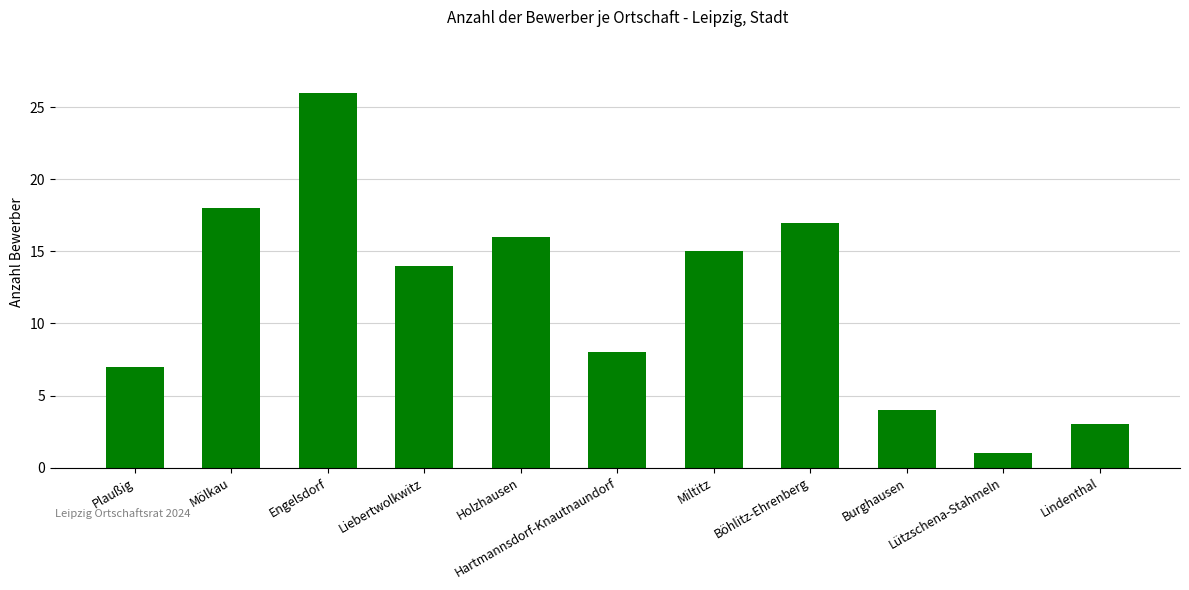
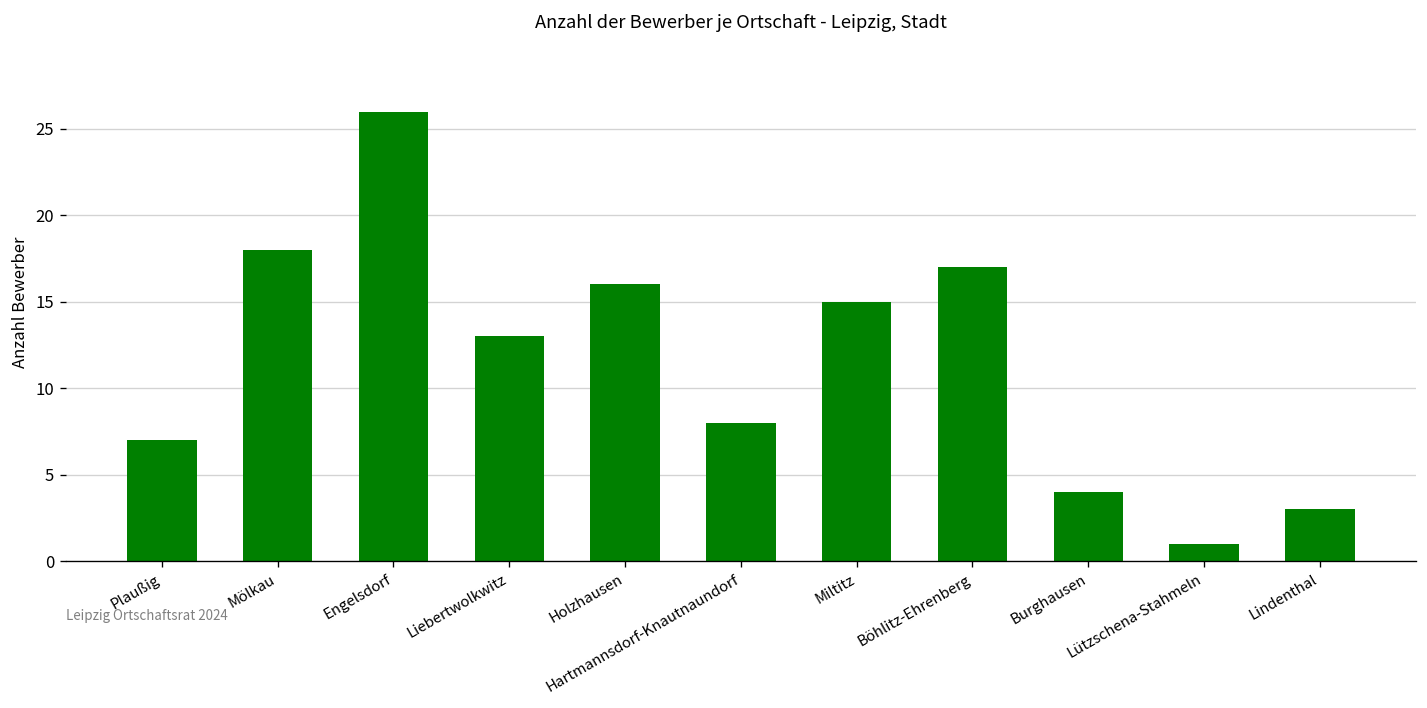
Liebertwolkwitz: 14 -> 13
